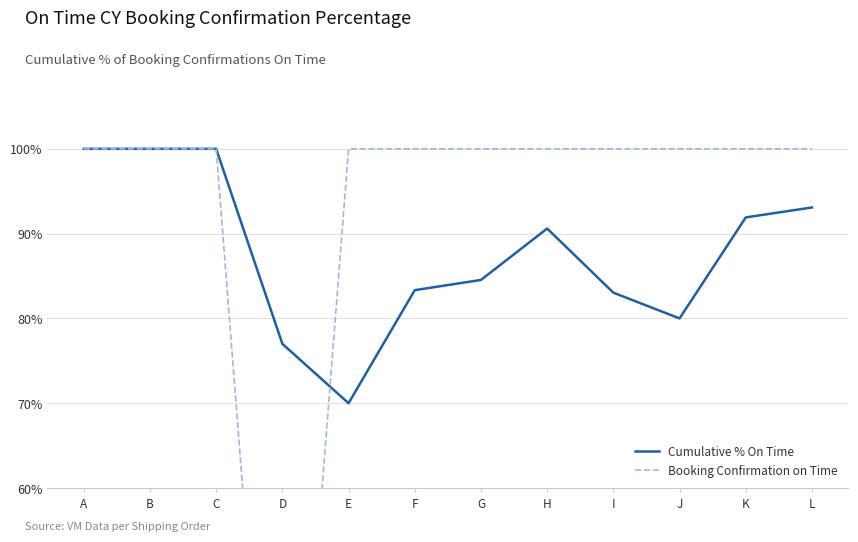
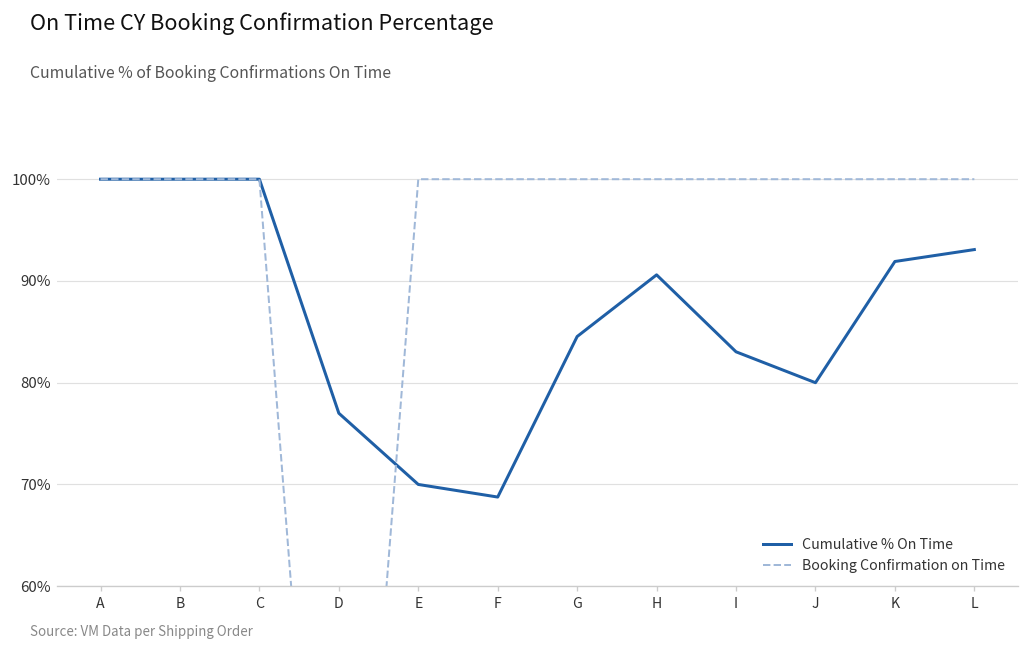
Cumulative % On Time, F: 83% -> 69%
